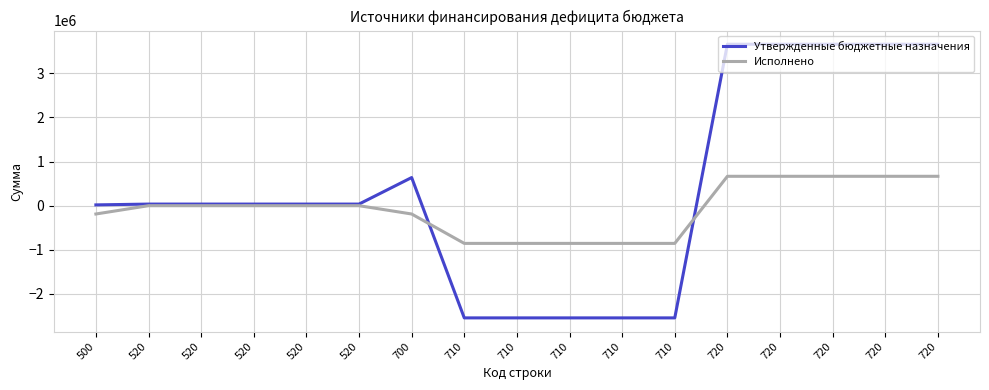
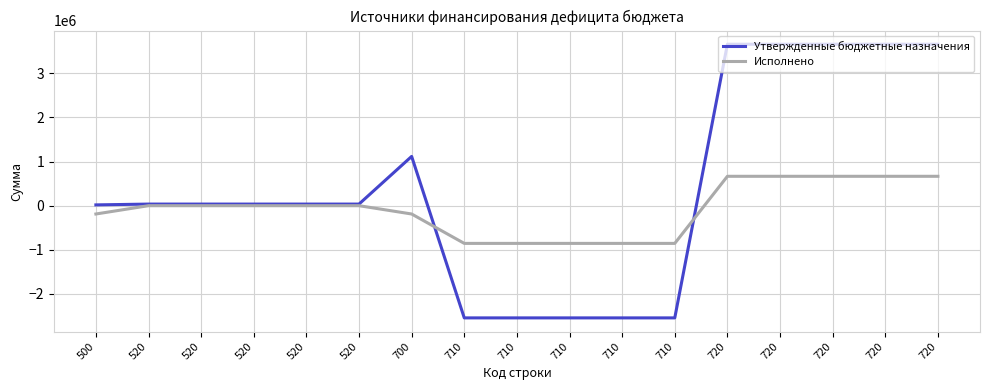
Утвержденные бюджетные назначения, 700: 600000 -> 1100000
